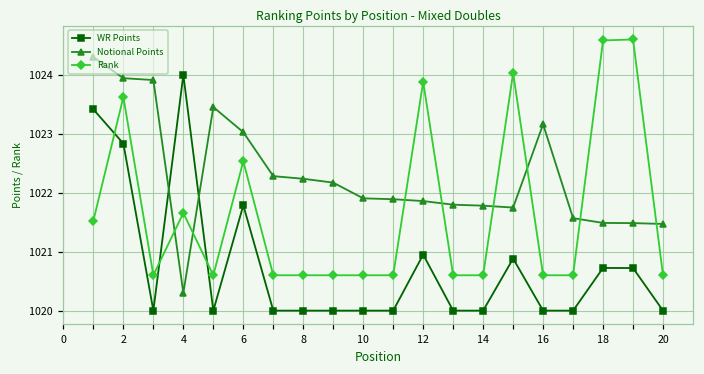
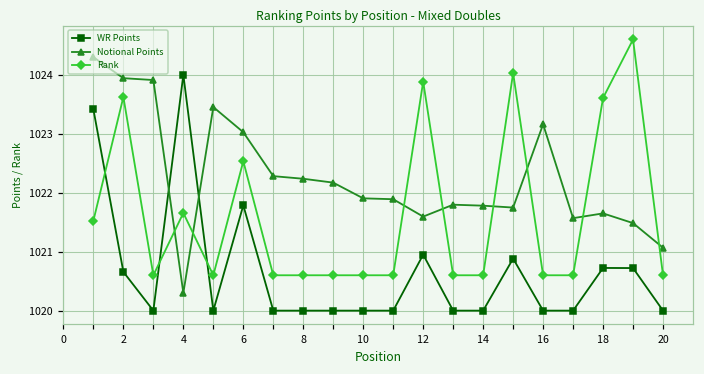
WR Points, 2: 1022.8 -> 1020.7
Notional Points, 12: 1021.9 -> 1021.6
Notional Points, 18: 1021.5 -> 1021.6
Rank, 18: 1024.6 -> 1023.6
Notional Points, 20: 1021.5 -> 1021.1
